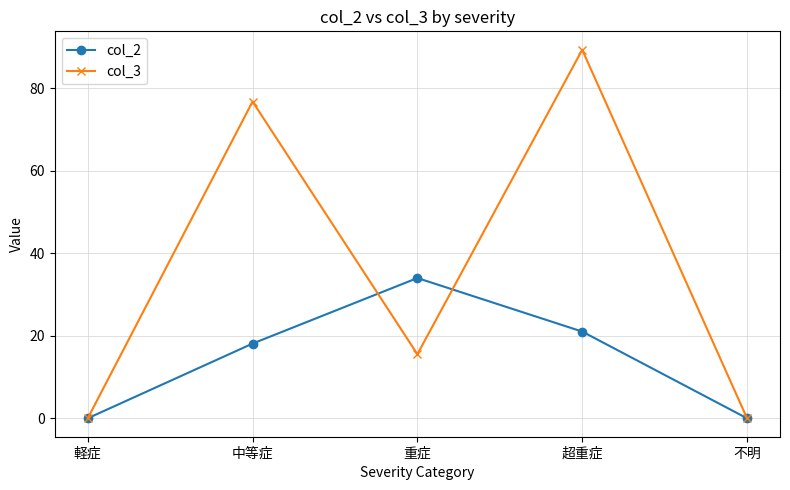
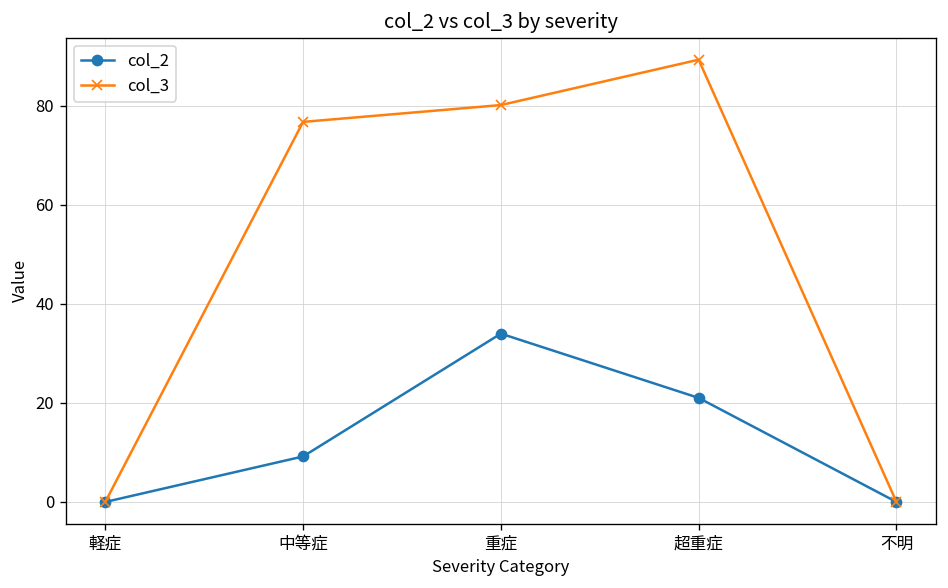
col_2, 中等症: 18 -> 9
col_3, 重症: 16 -> 80
